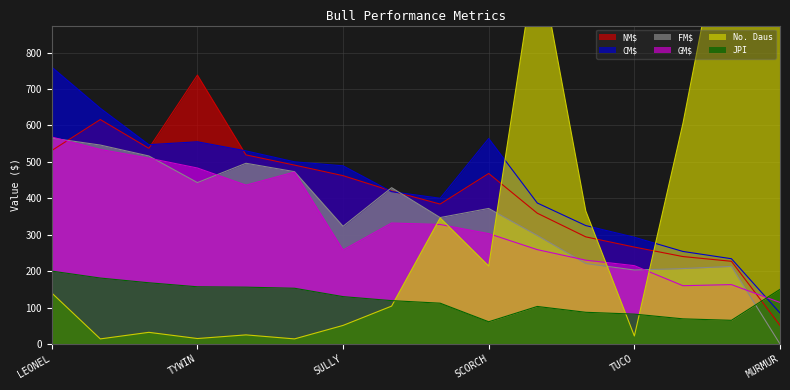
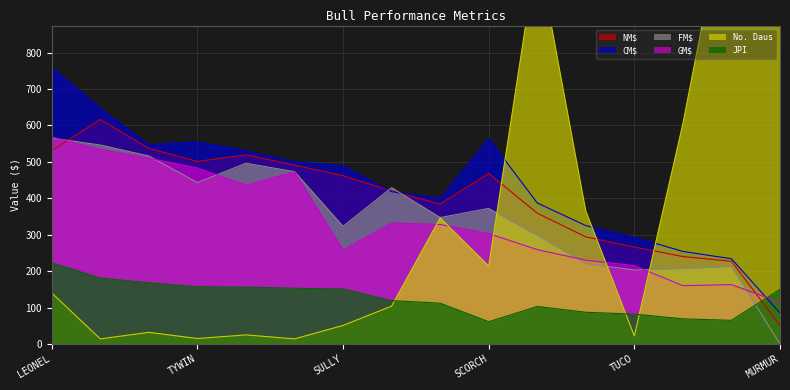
JPI, LEONEL: 200 -> 220
NM$, TYWIN: 740 -> 500
JPI, SULLY: 130 -> 150
